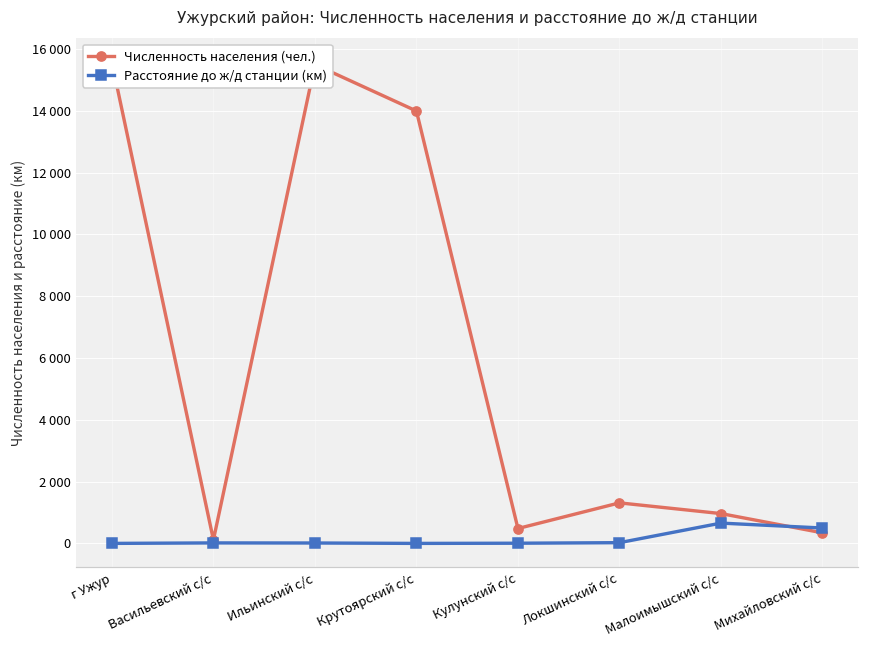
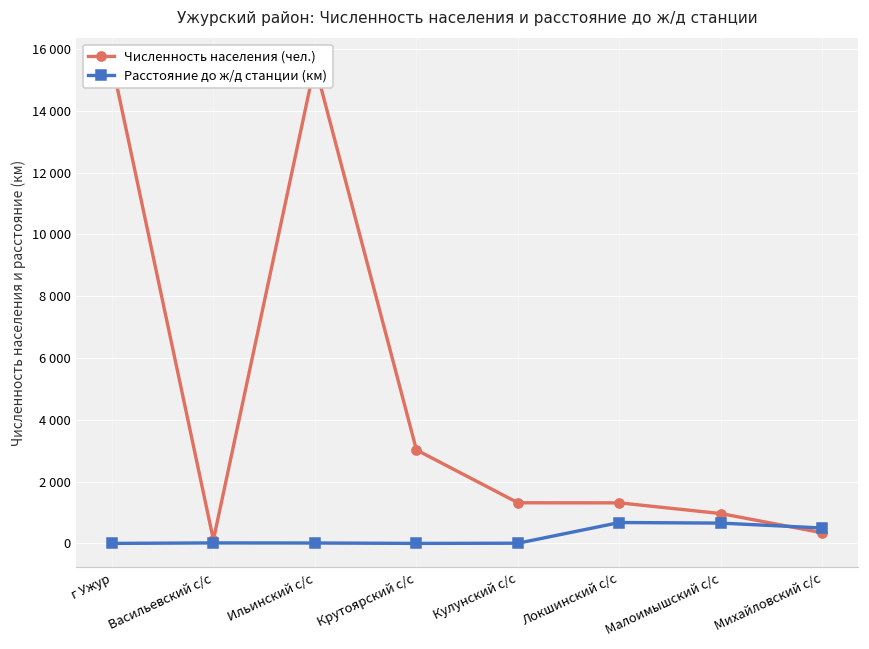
Численность населения (чел.), Крутоярский с/с: 14000 -> 3000
Численность населения (чел.), Кулунский с/с: 500 -> 1300
Расстояние до ж/д станции (км), Локшинский с/с: 0 -> 700
